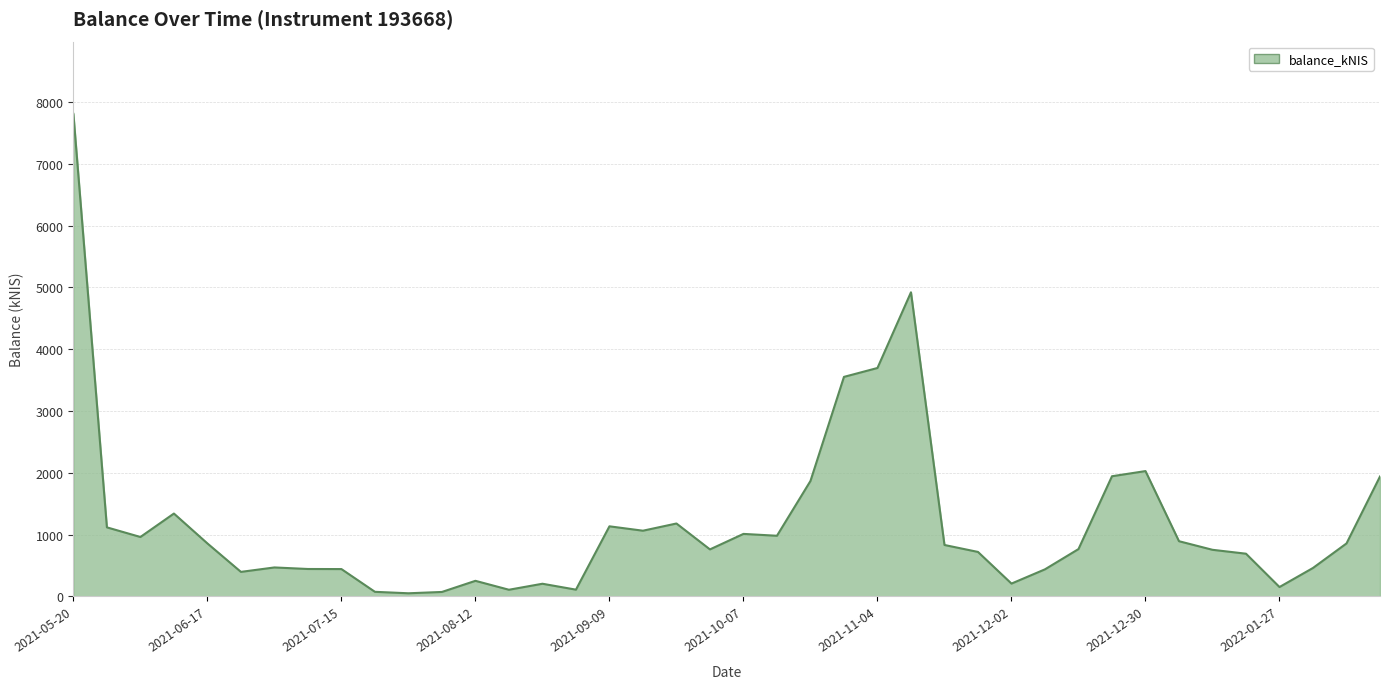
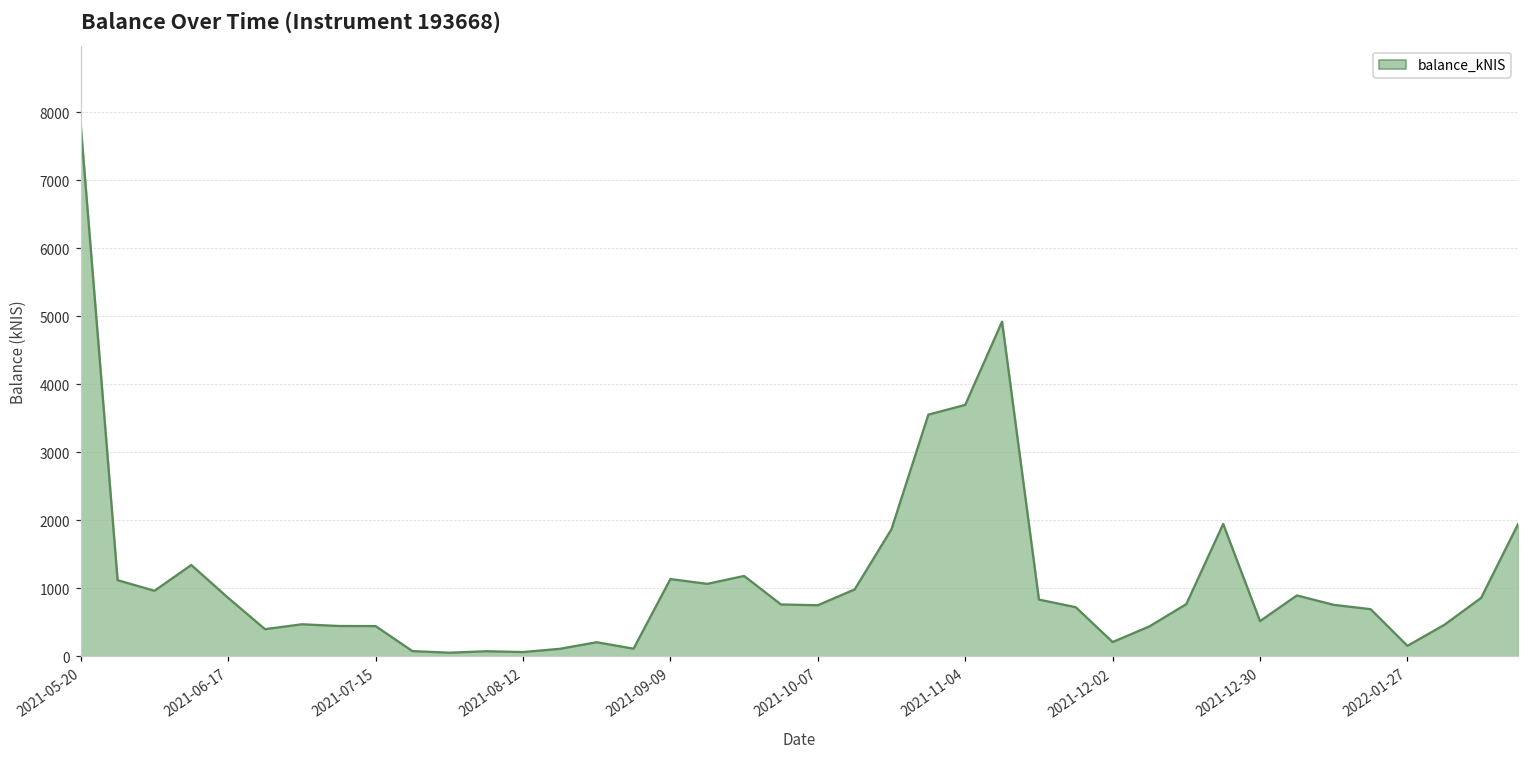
2021-08-12: 300 -> 100
2021-10-07: 1000 -> 700
2021-12-30: 2000 -> 500
